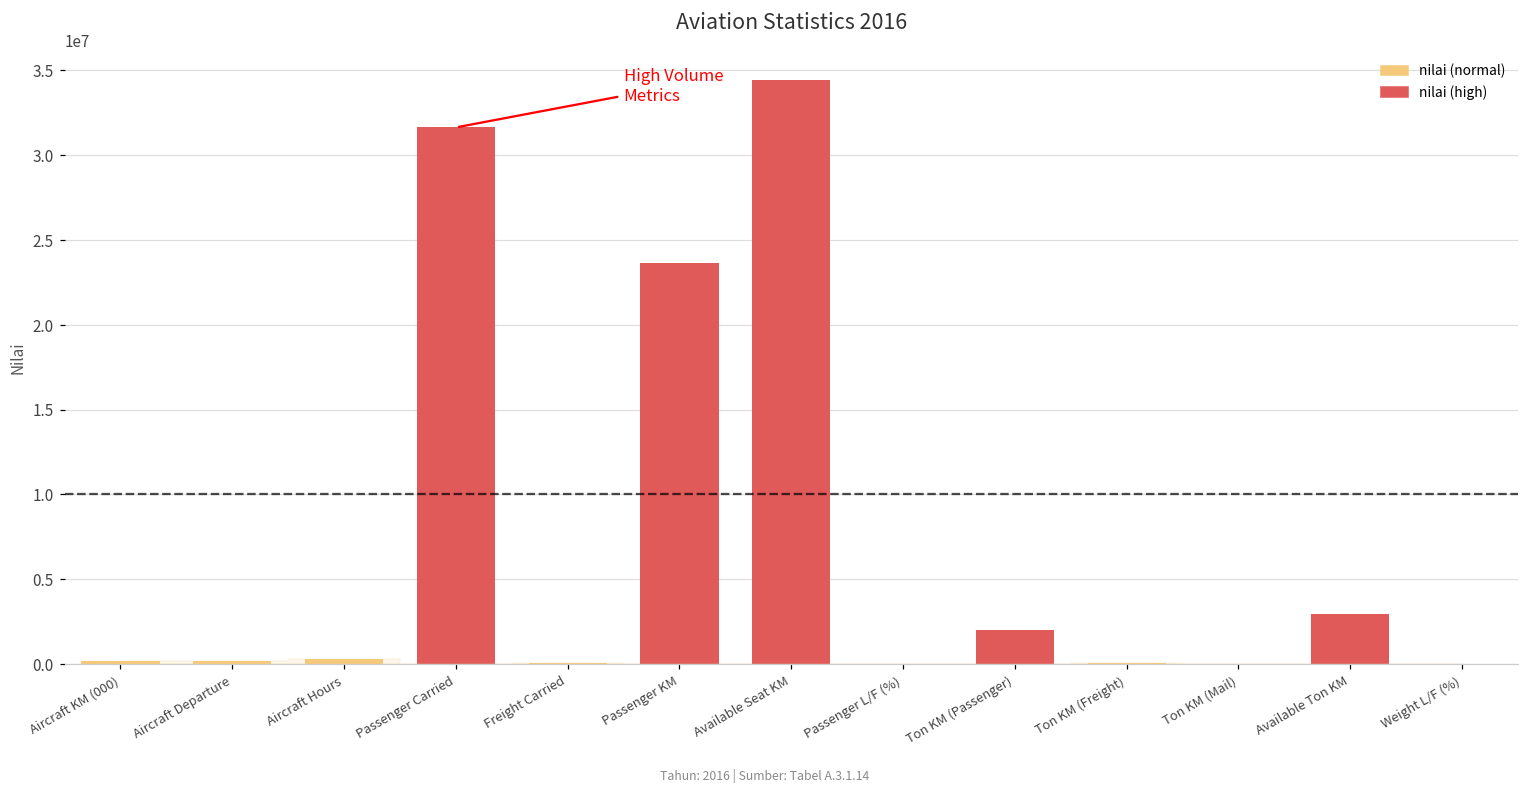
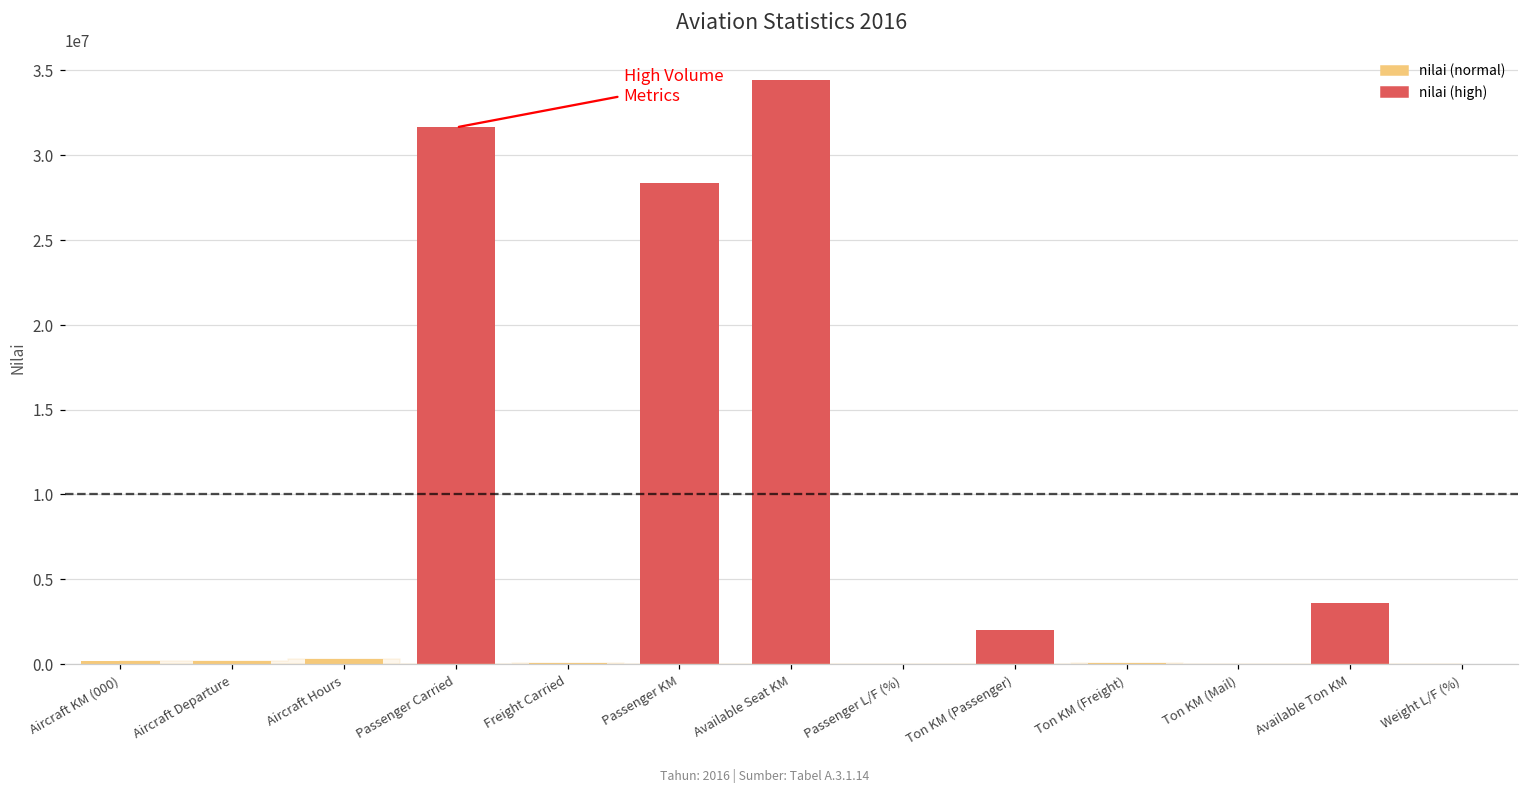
nilai (high), Passenger KM: 23700000 -> 28400000
nilai (high), Available Ton KM: 3000000 -> 3600000
